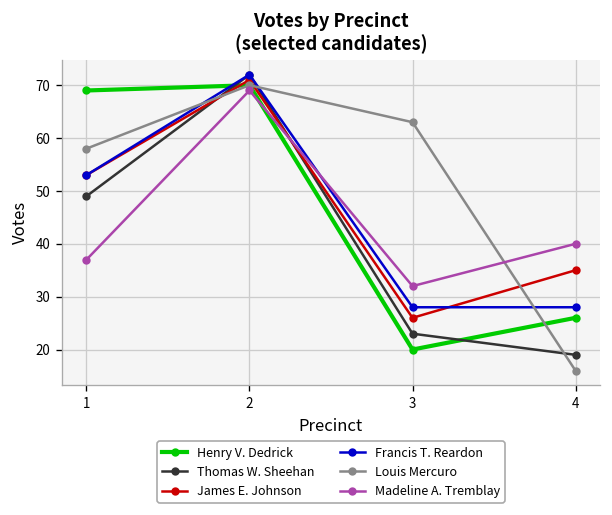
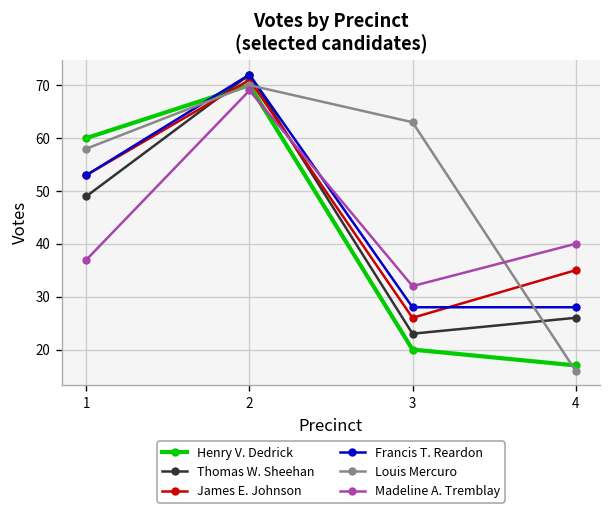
Henry V. Dedrick, 1: 69 -> 60
Henry V. Dedrick, 4: 26 -> 17
Thomas W. Sheehan, 4: 19 -> 26
